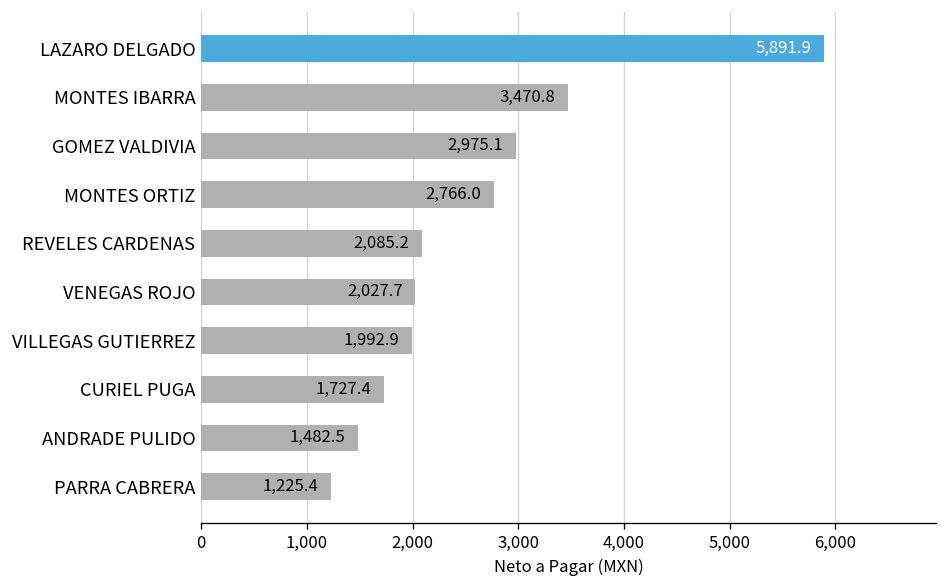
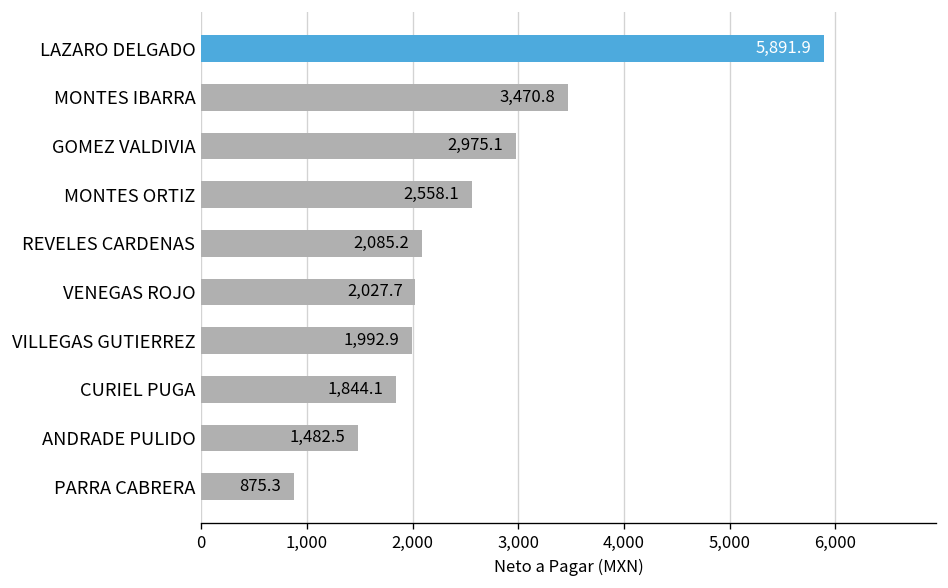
MONTES ORTIZ: 2,766.0 -> 2,558.1
CURIEL PUGA: 1,727.4 -> 1,844.1
PARRA CABRERA: 1,225.4 -> 875.3
